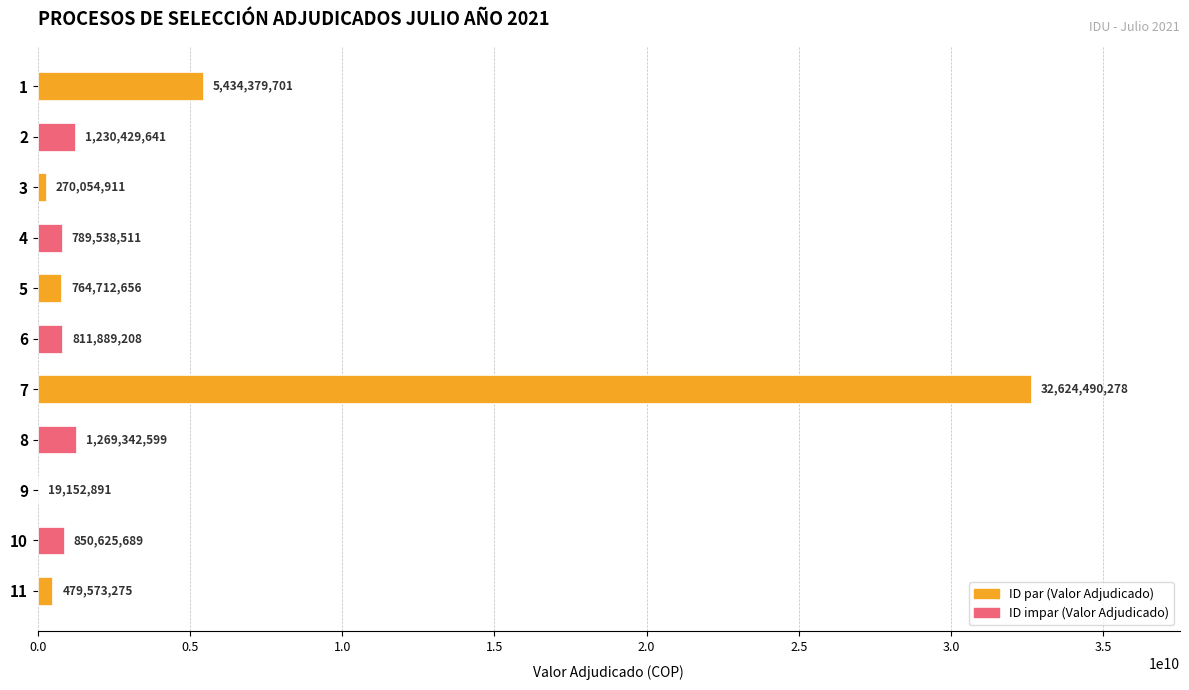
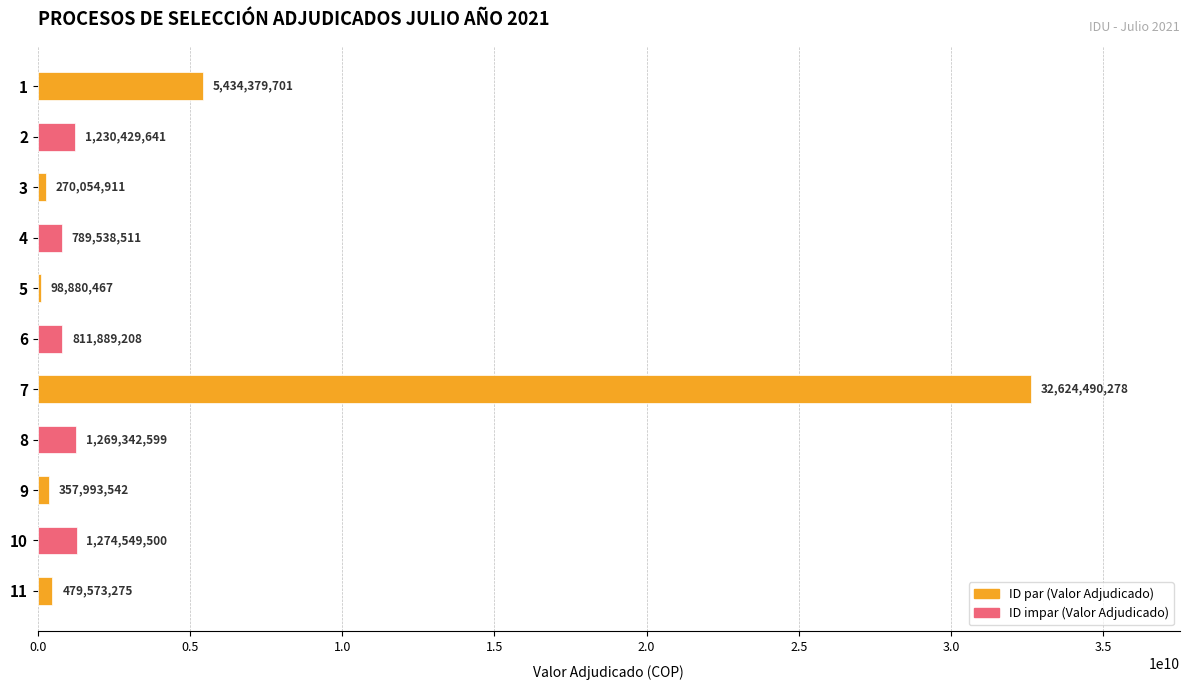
5: 764,712,656 -> 98,880,467
9: 19,152,891 -> 357,993,542
10: 850,625,689 -> 1,274,549,500
